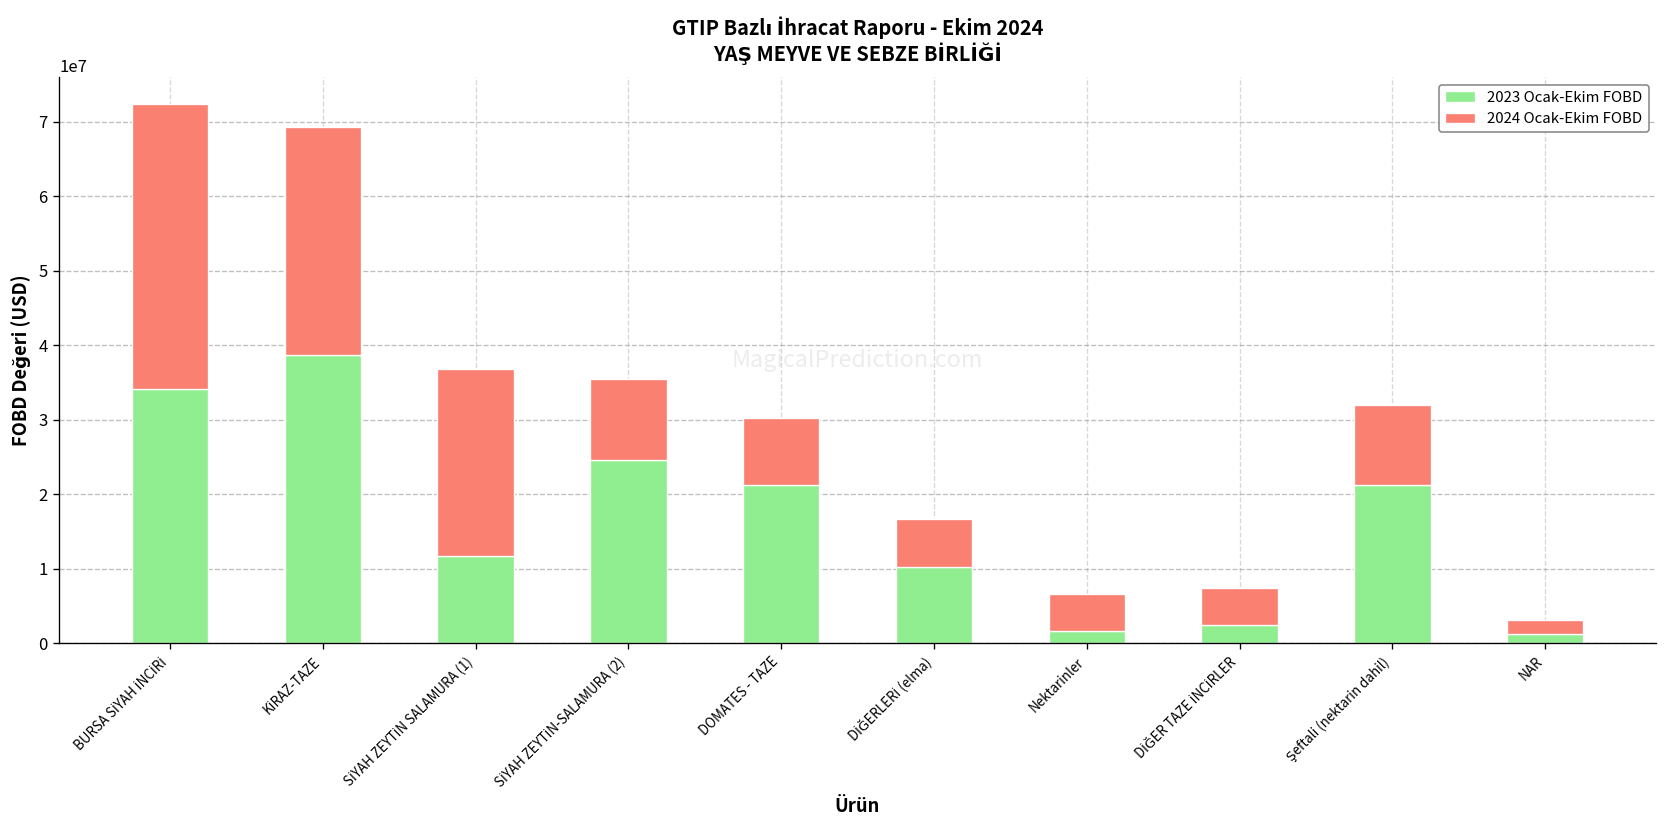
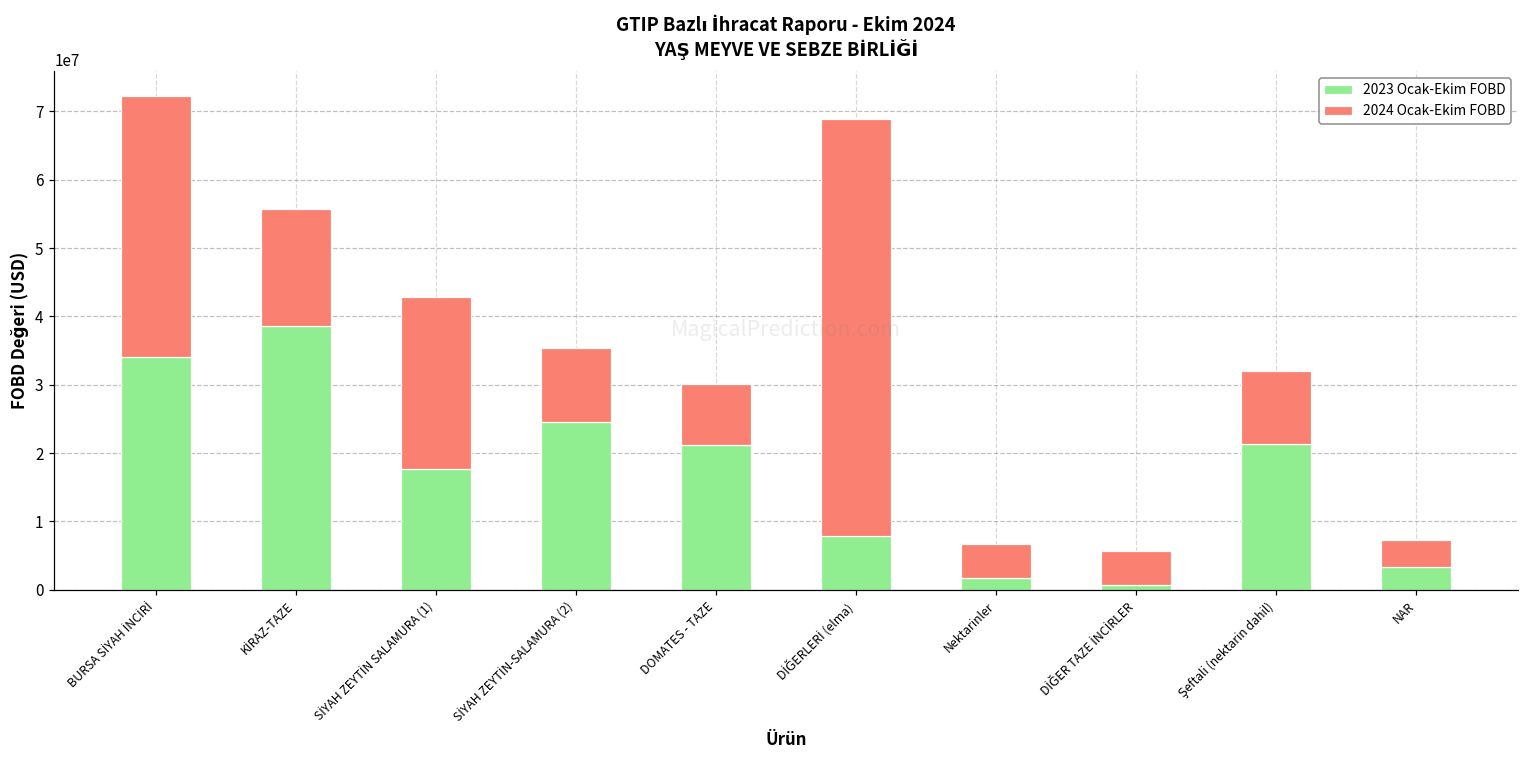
2024 Ocak-Ekim FOBD, KİRAZ-TAZE: 31000000 -> 17000000
2023 Ocak-Ekim FOBD, SİYAH ZEYTİN SALAMURA (1): 12000000 -> 18000000
2023 Ocak-Ekim FOBD, DİĞERLERİ (elma): 10000000 -> 8000000
2024 Ocak-Ekim FOBD, DİĞERLERİ (elma): 6000000 -> 61000000
2023 Ocak-Ekim FOBD, DİĞER TAZE İNCİRLER: 2000000 -> 1000000
2023 Ocak-Ekim FOBD, NAR: 1000000 -> 3000000
2024 Ocak-Ekim FOBD, NAR: 2000000 -> 4000000
